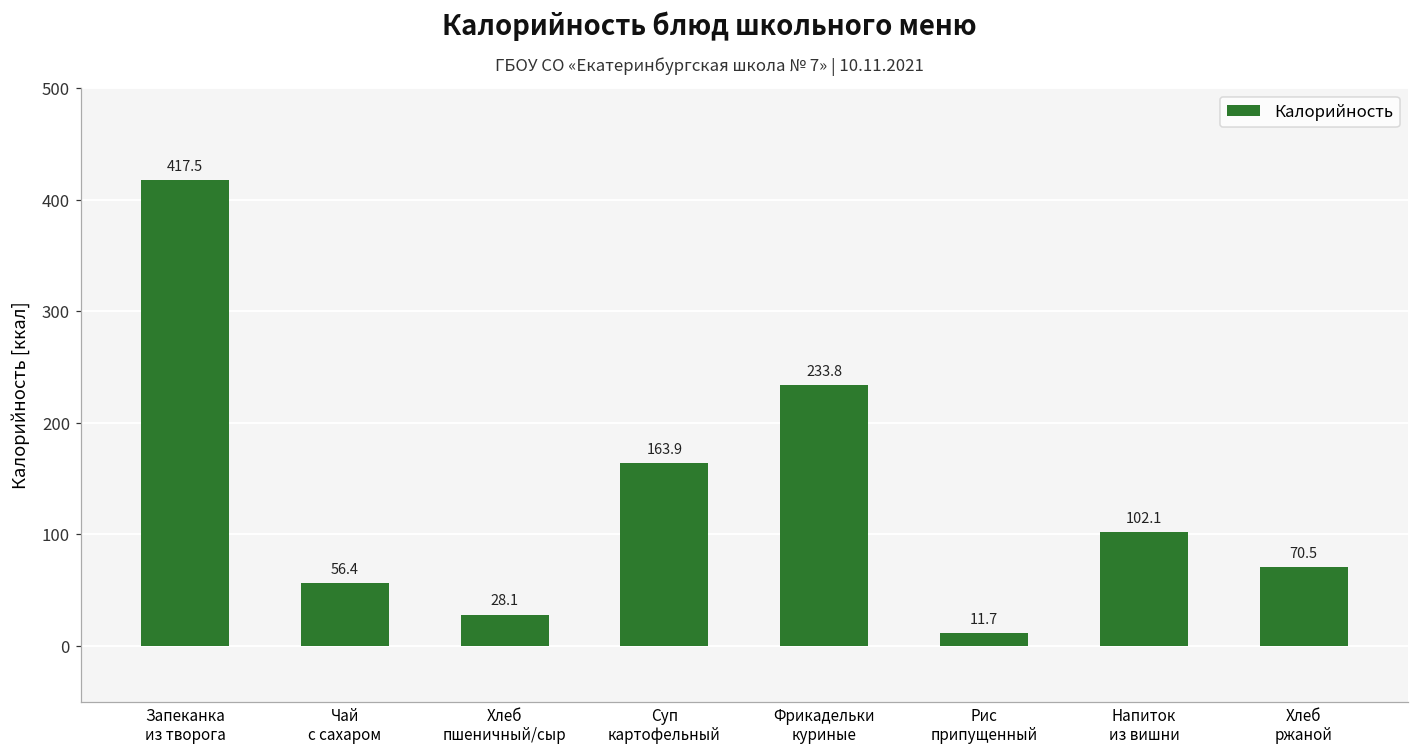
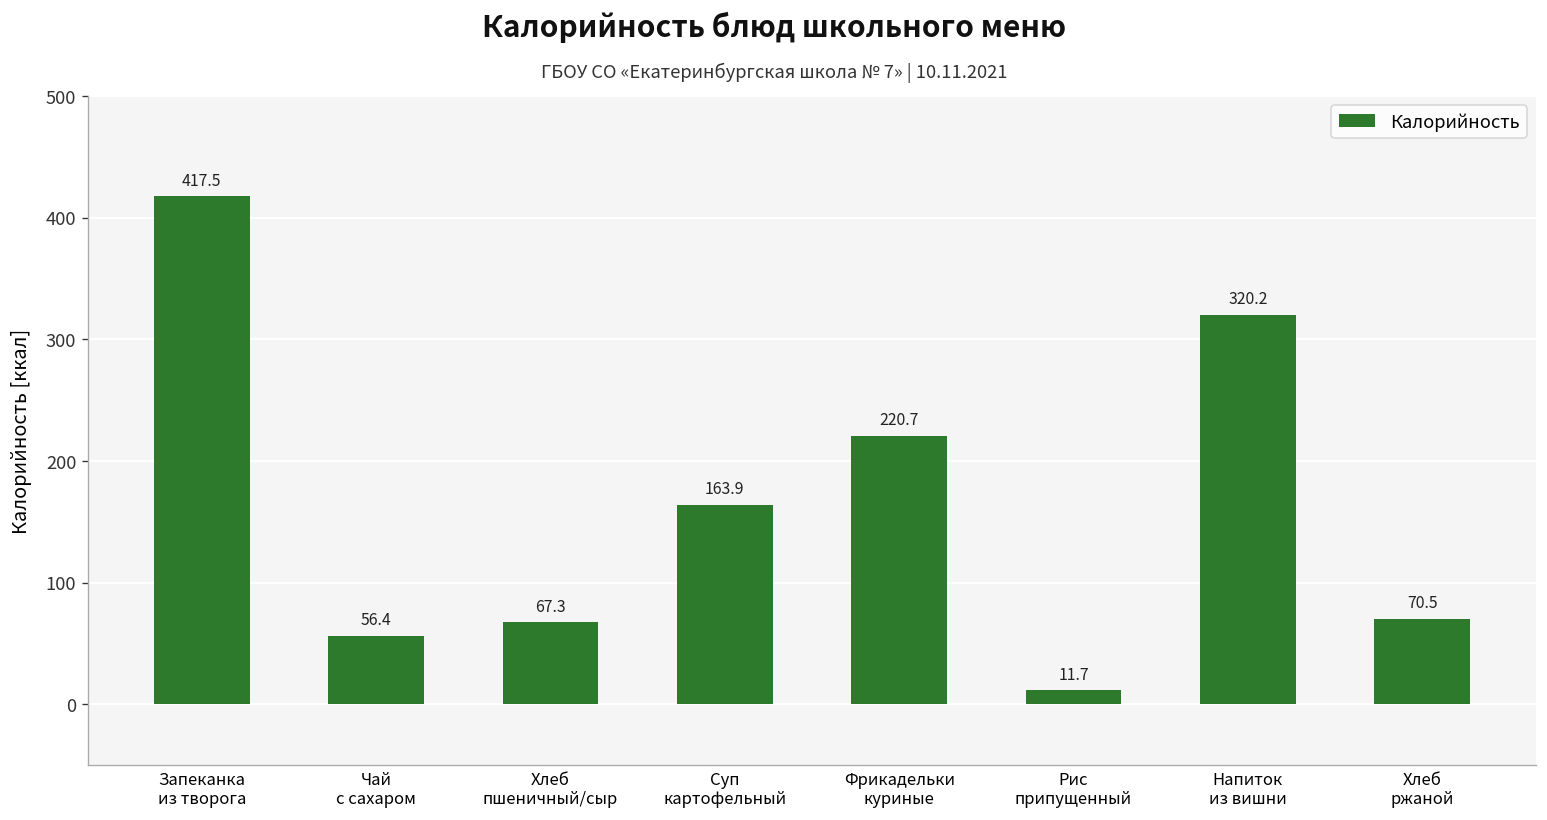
Хлеб пшеничный/сыр: 28.1 -> 67.3
Фрикадельки куриные: 233.8 -> 220.7
Напиток из вишни: 102.1 -> 320.2
